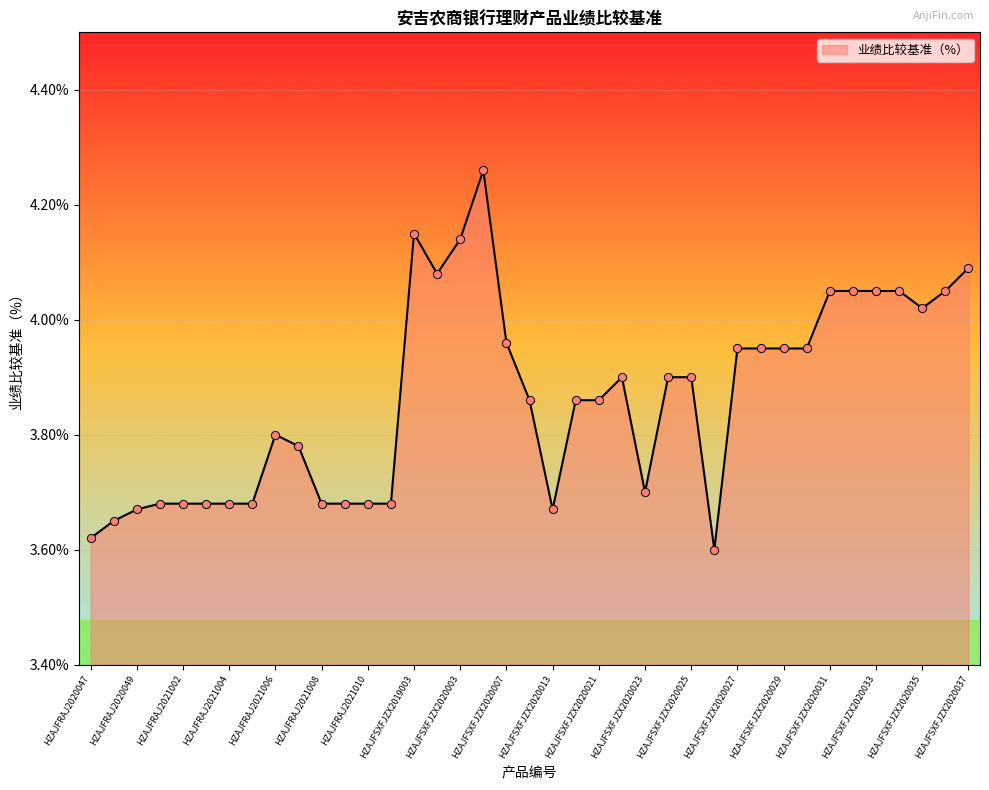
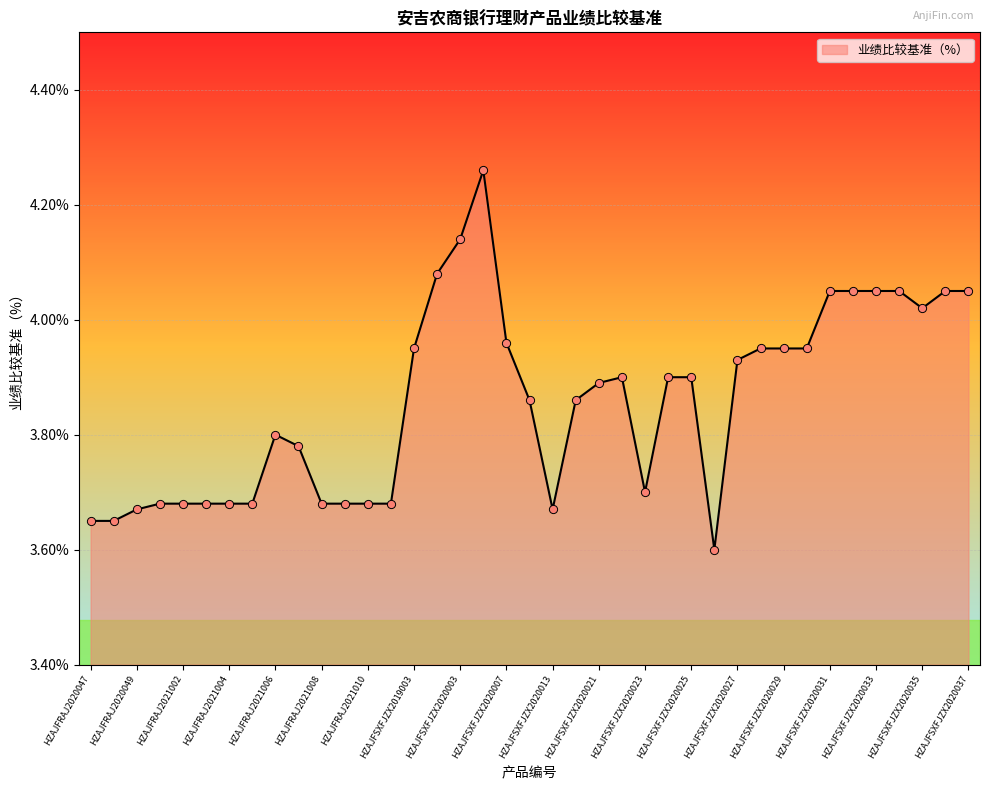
HZAJFRAJ2020047: 3.62% -> 3.65%
HZAJFSXFJZX2019003: 4.15% -> 3.95%
HZAJFSXFJZX2020021: 3.86% -> 3.89%
HZAJFSXFJZX2020027: 3.95% -> 3.93%
HZAJFSXFJZX2020037: 4.09% -> 4.05%
